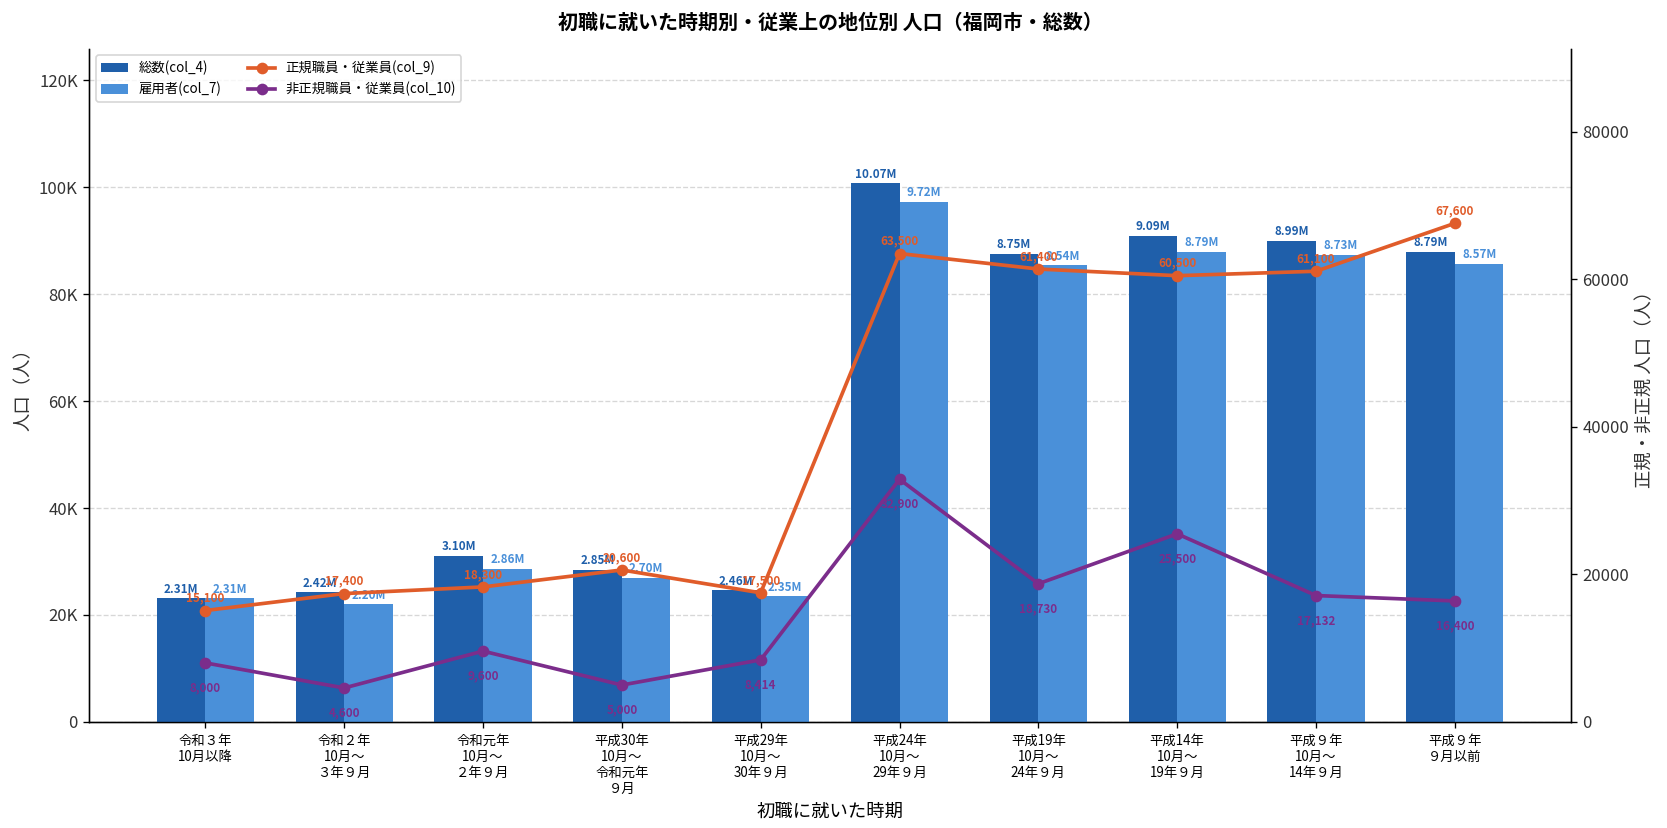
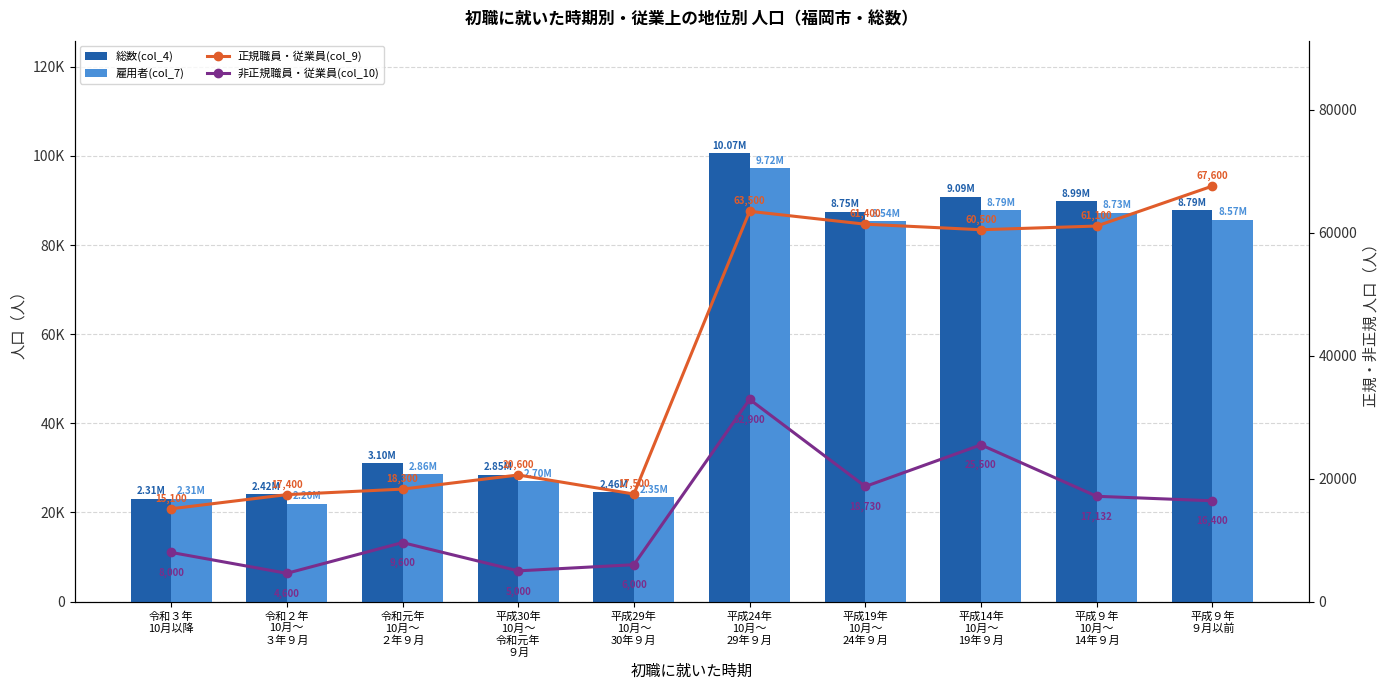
非正規職員・従業員(col_10), 平成29年 10月～ 30年９月: 8,414 -> 6,000
